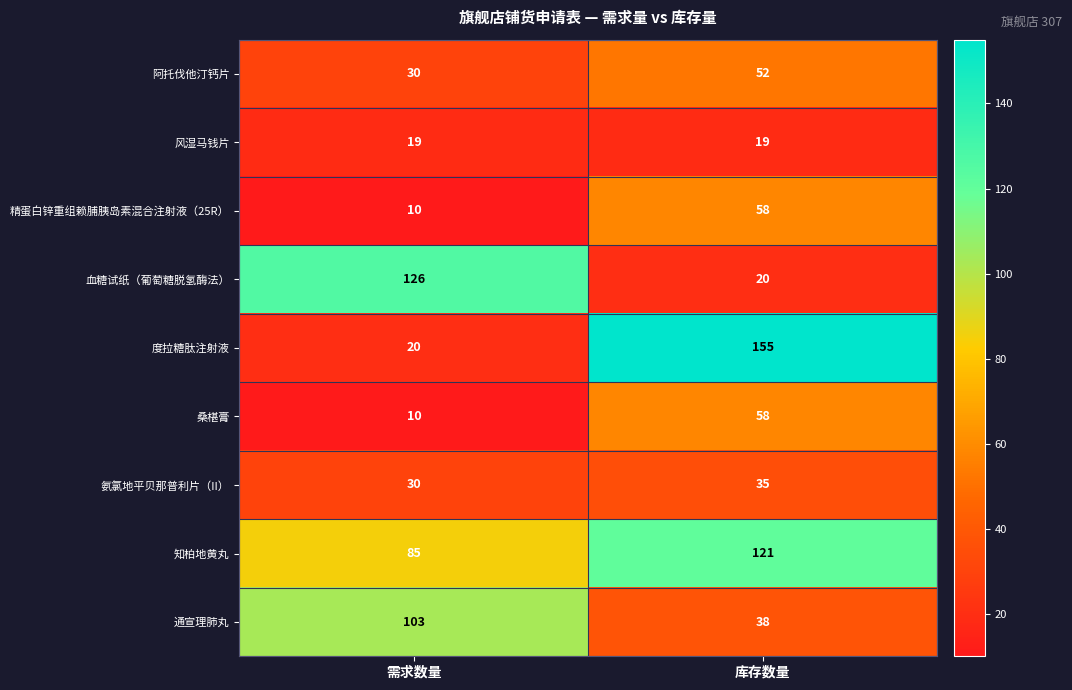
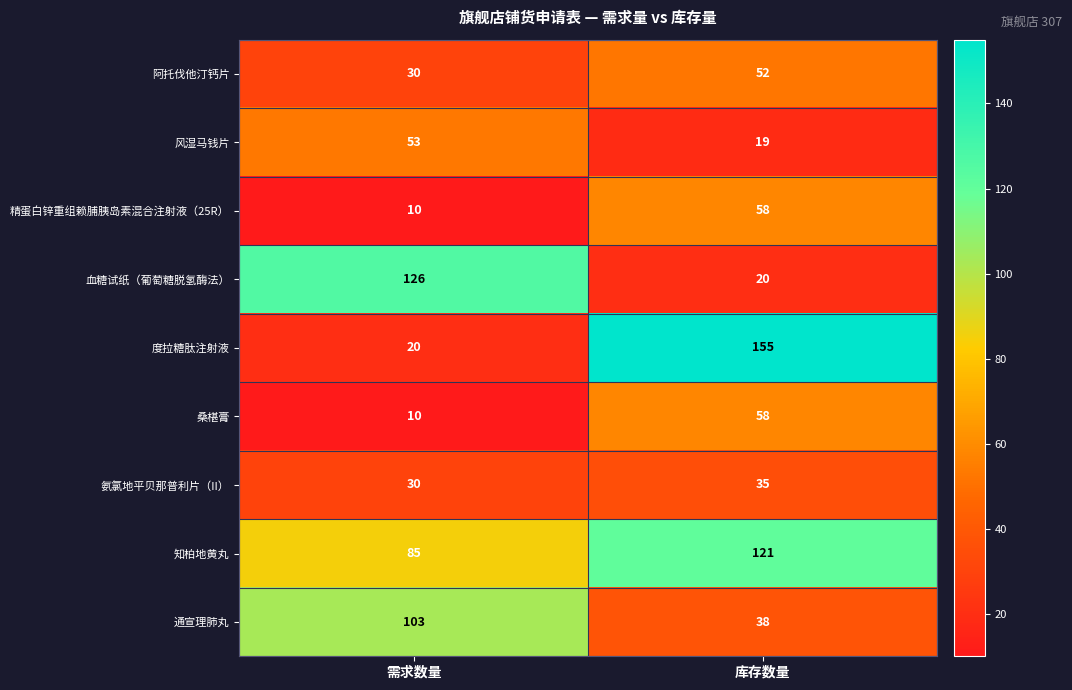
风湿马钱片, 需求数量: 19 -> 53
